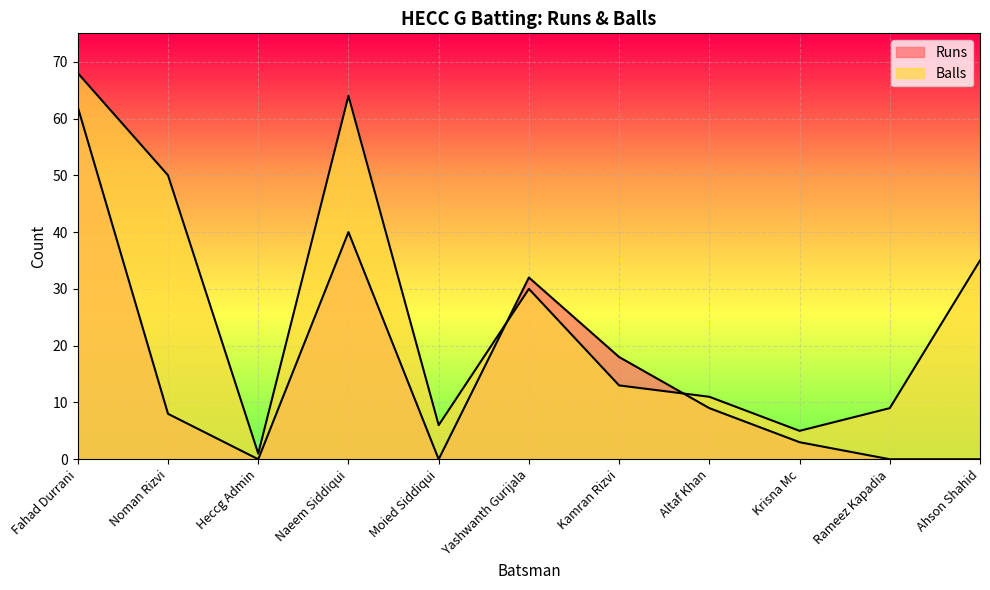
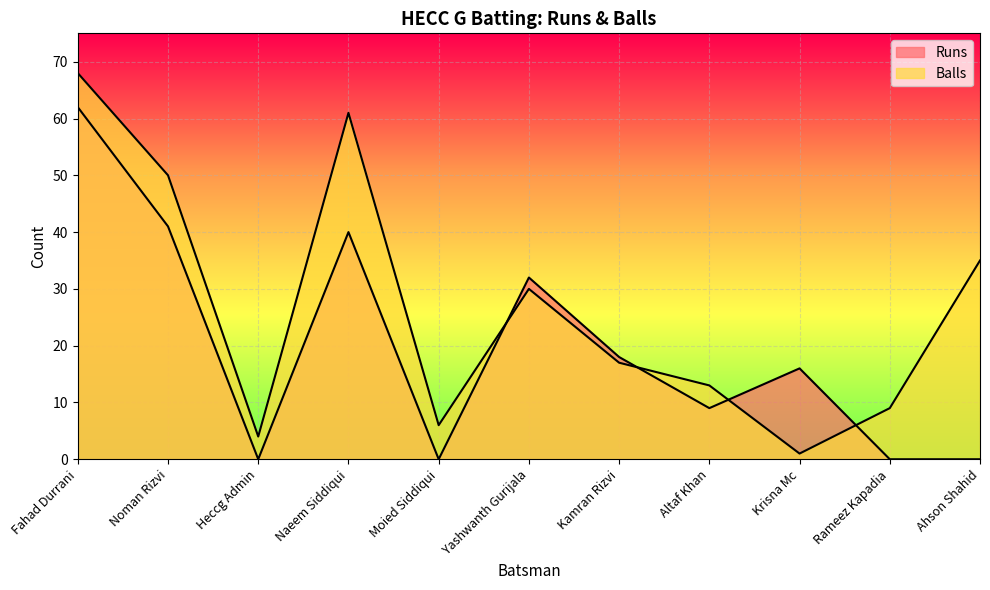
Runs, Noman Rizvi: 8 -> 41
Balls, Heccg Admin: 1 -> 4
Balls, Naeem Siddiqui: 64 -> 61
Balls, Kamran Rizvi: 13 -> 17
Balls, Altaf Khan: 11 -> 13
Runs, Krisna Mc: 3 -> 16
Balls, Krisna Mc: 5 -> 1
